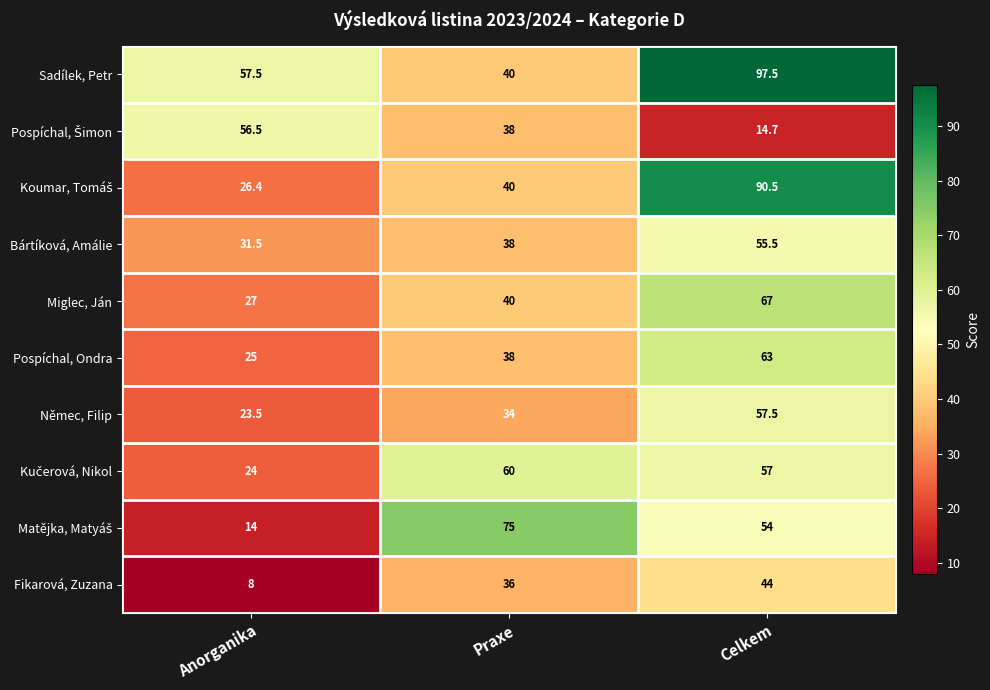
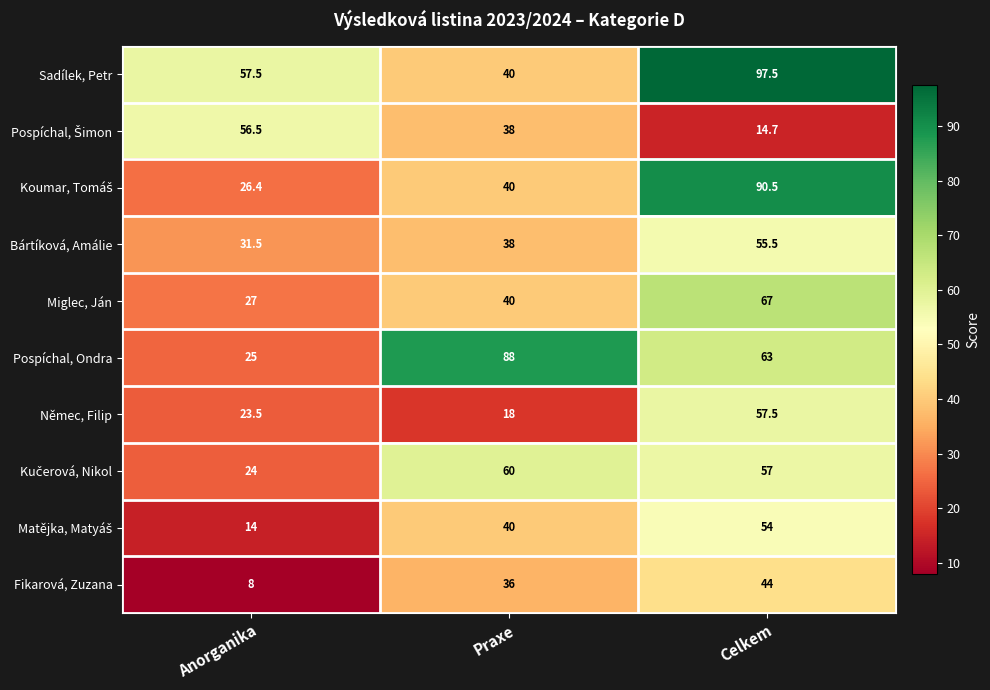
Pospíchal, Ondra, Praxe: 38 -> 88
Němec, Filip, Praxe: 34 -> 18
Matějka, Matyáš, Praxe: 75 -> 40
